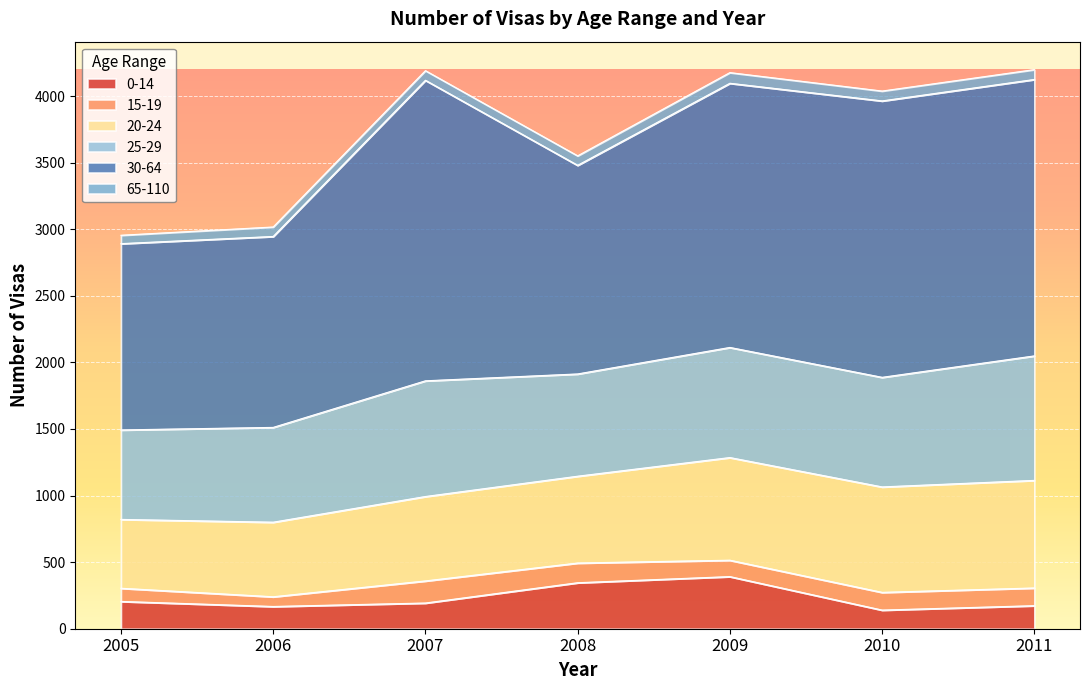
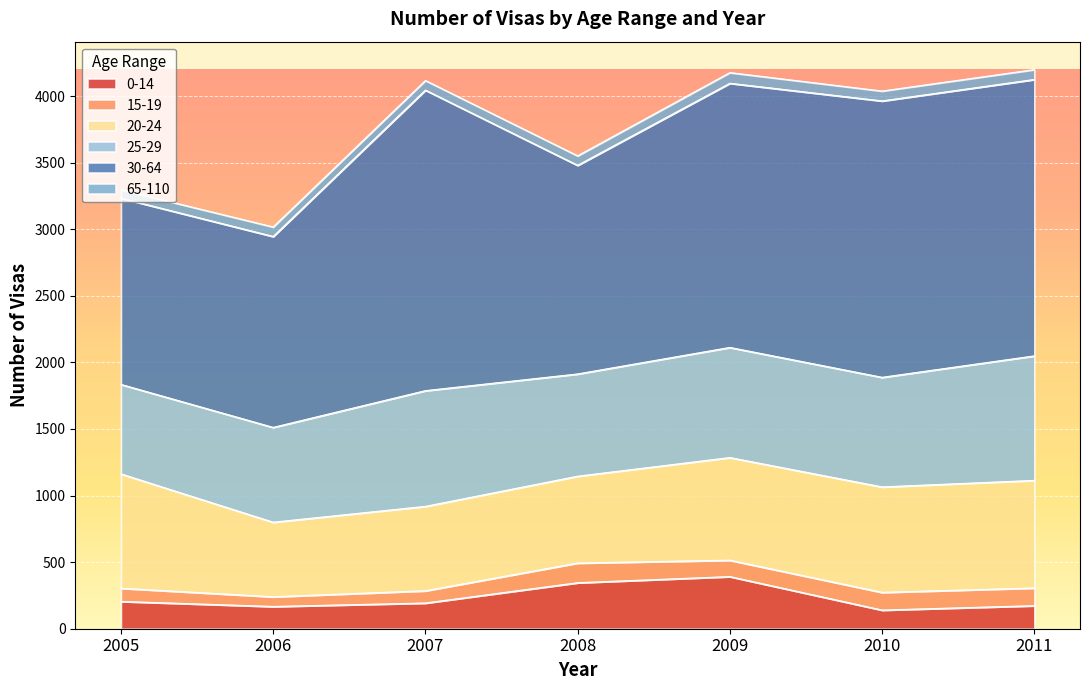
20-24, 2005: 520 -> 860
15-19, 2007: 170 -> 90
